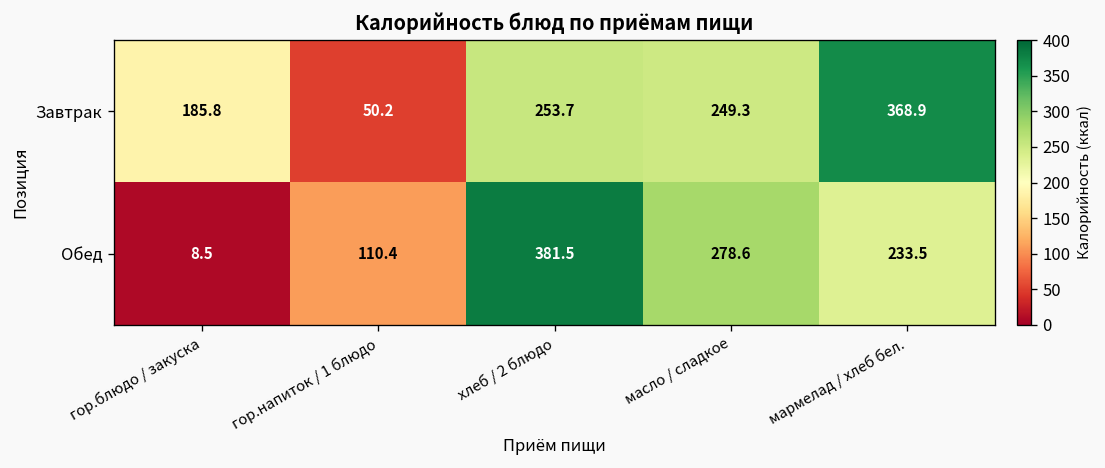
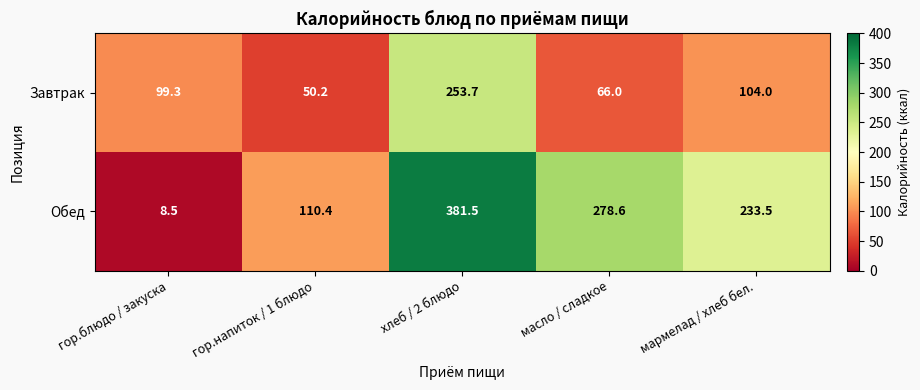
Завтрак, гор.блюдо / закуска: 185.8 -> 99.3
Завтрак, масло / сладкое: 249.3 -> 66.0
Завтрак, мармелад / хлеб бел.: 368.9 -> 104.0
